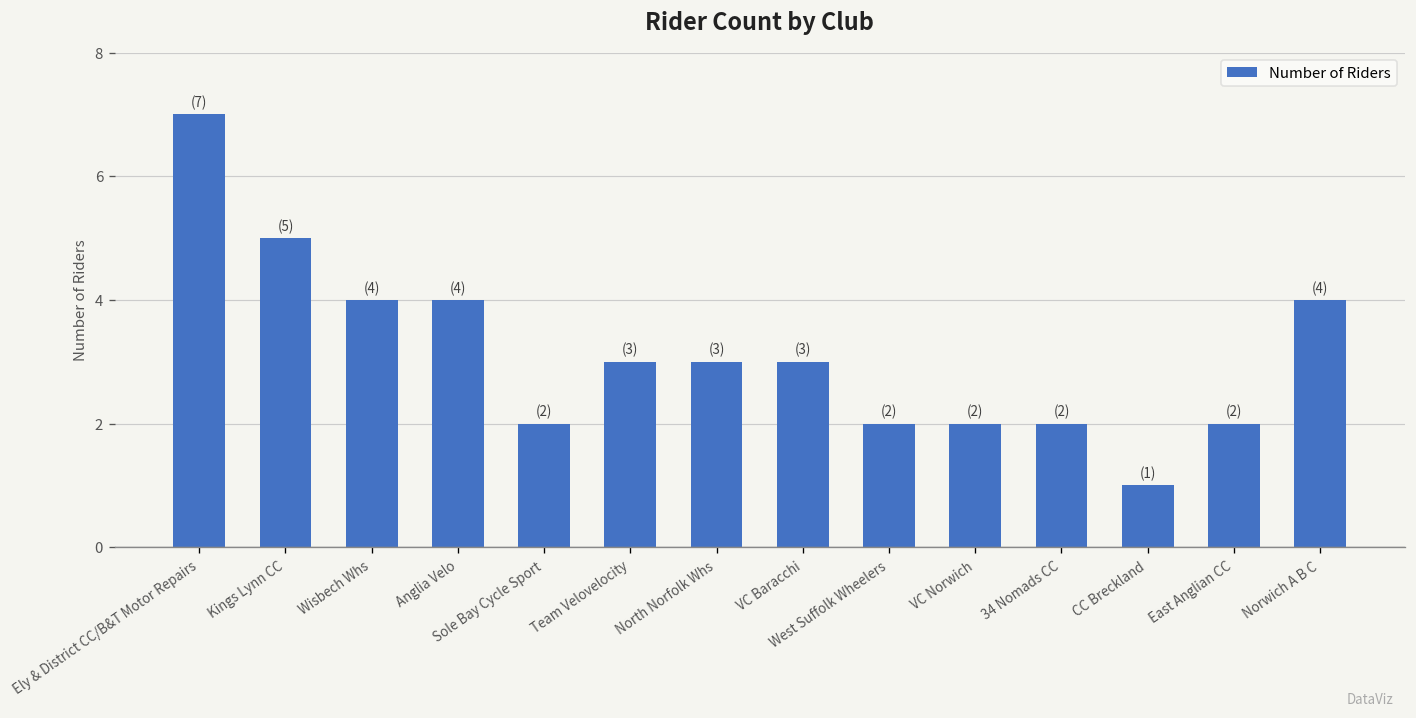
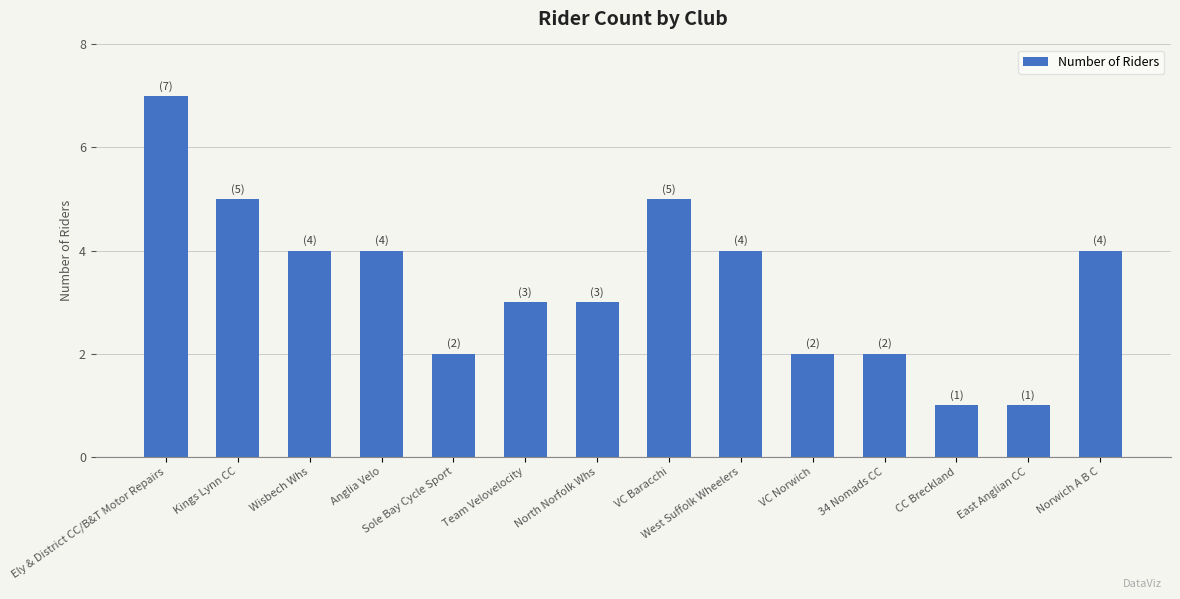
VC Baracchi: (3) -> (5)
West Suffolk Wheelers: (2) -> (4)
East Anglian CC: (2) -> (1)
